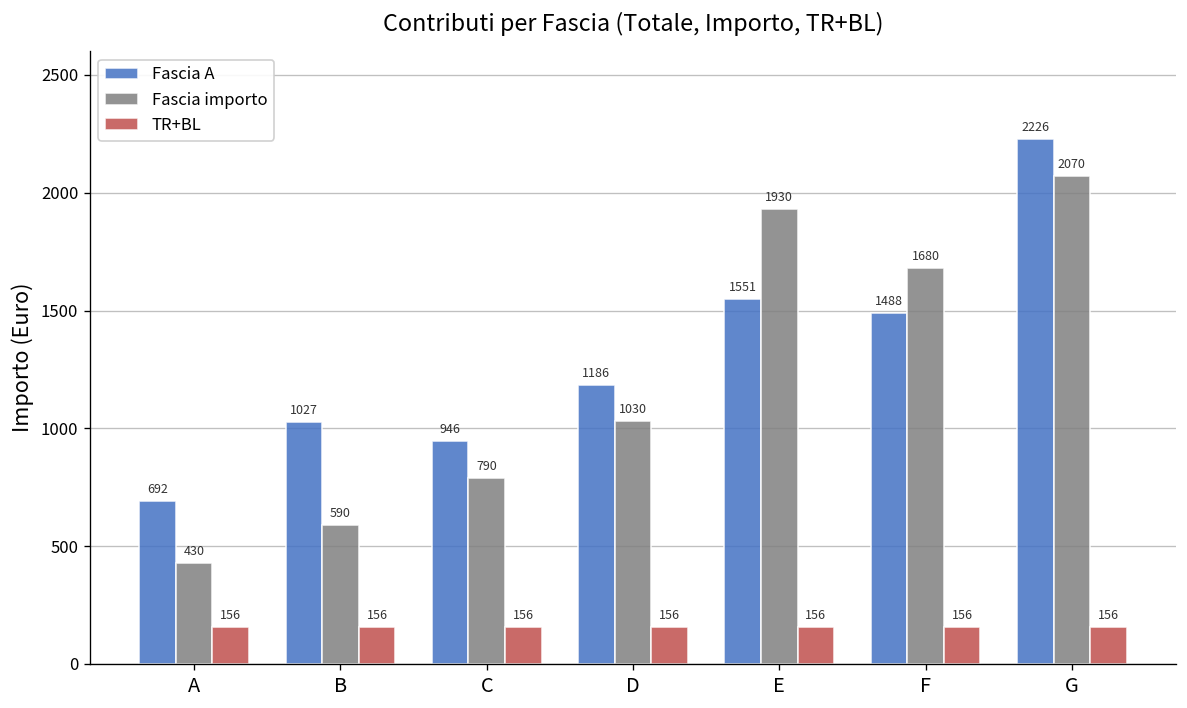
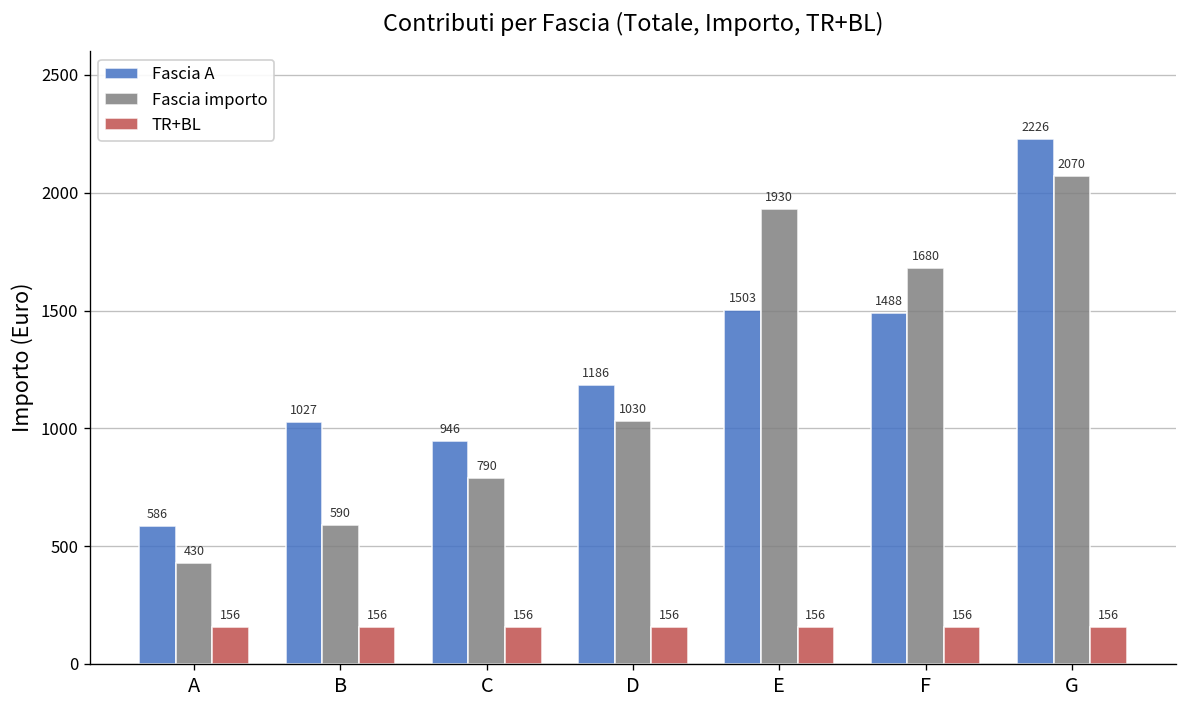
Fascia A, A: 692 -> 586
Fascia A, E: 1551 -> 1503
